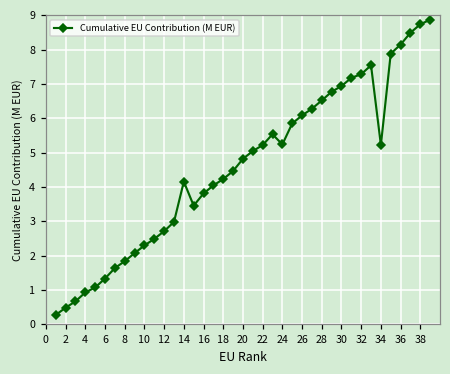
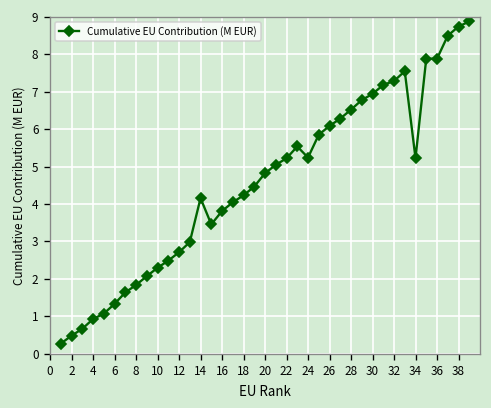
36: 8.2 -> 7.9
